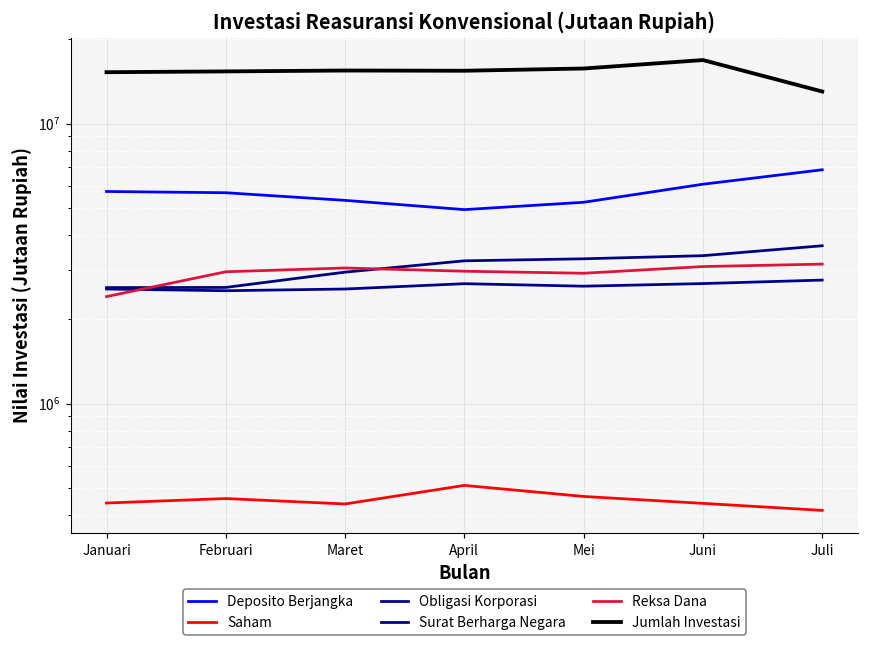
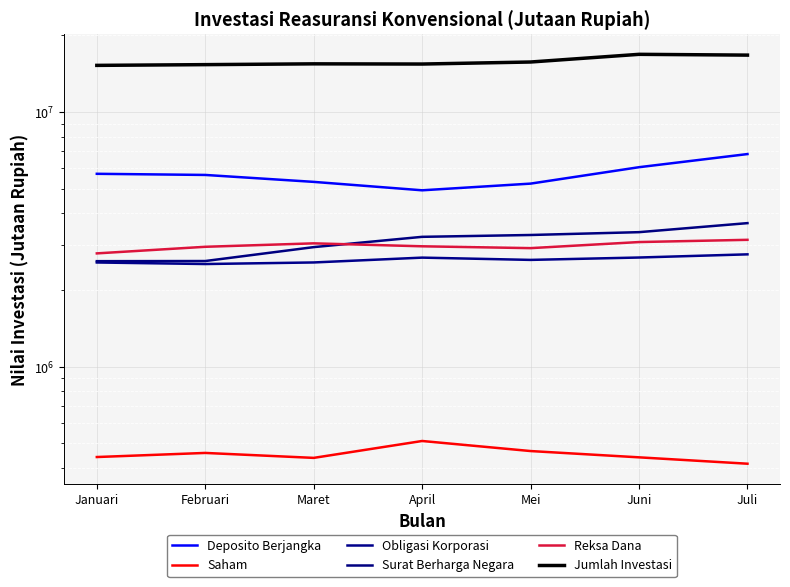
Reksa Dana, Januari: 2400000 -> 2800000
Jumlah Investasi, Juli: 13000000 -> 17000000
